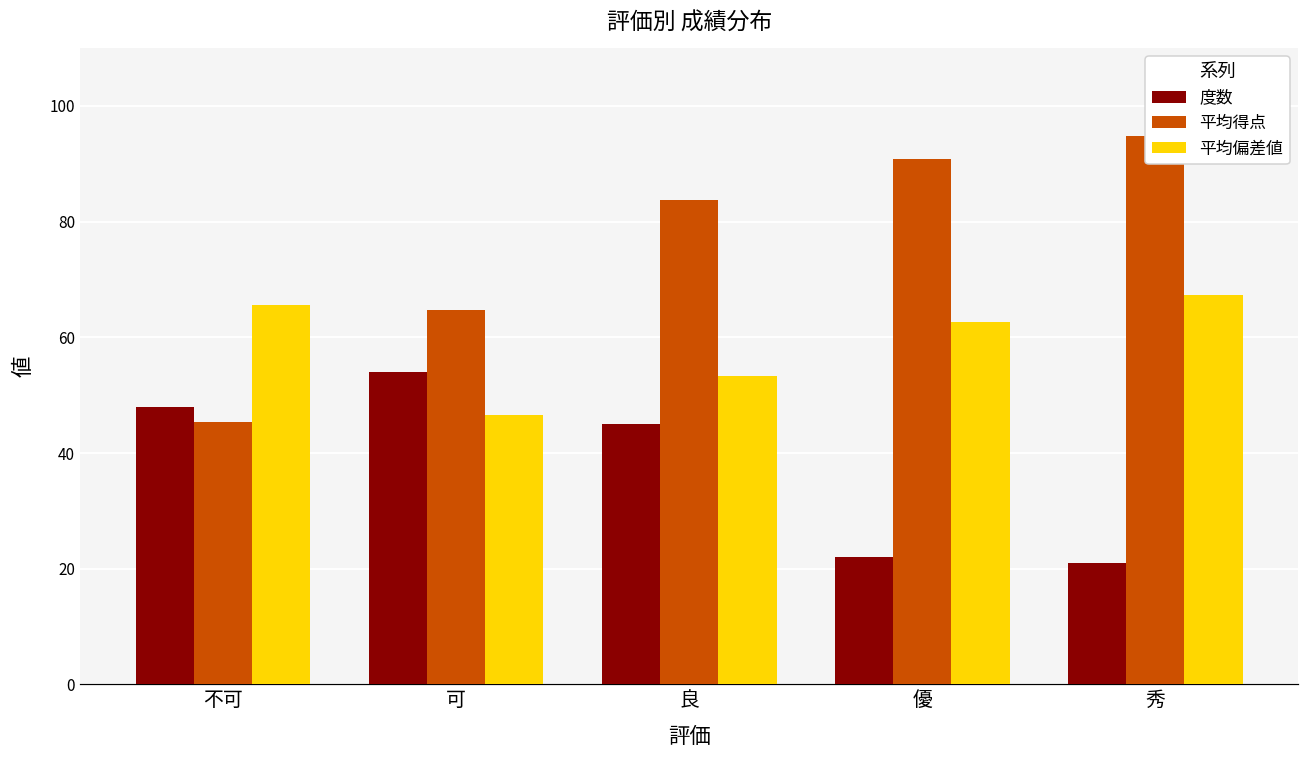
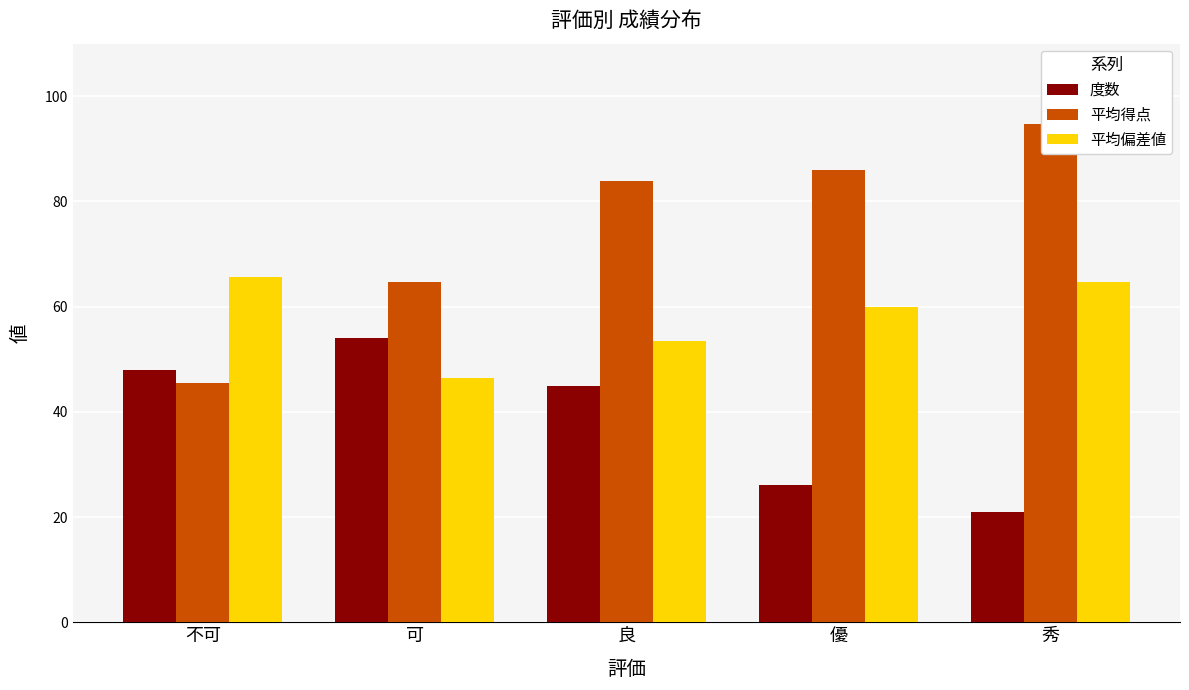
度数, 優: 22 -> 26
平均得点, 優: 91 -> 86
平均偏差値, 優: 63 -> 60
平均偏差値, 秀: 67 -> 65
